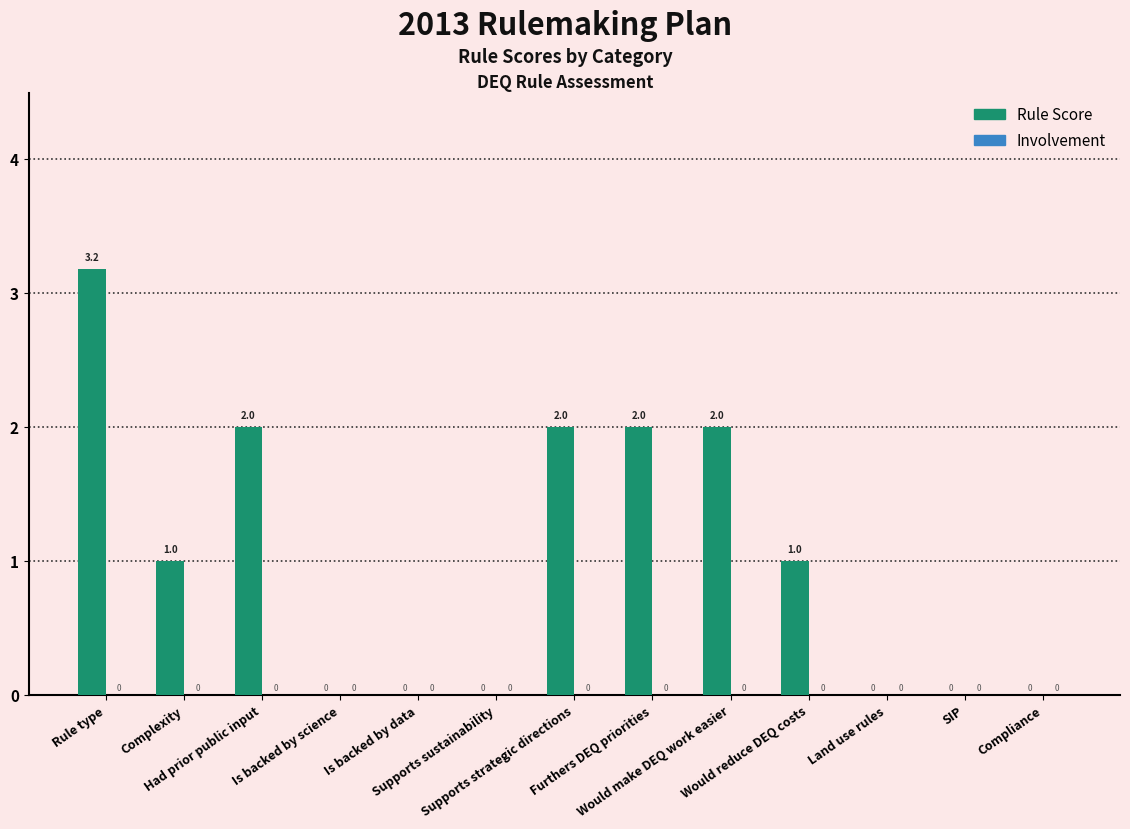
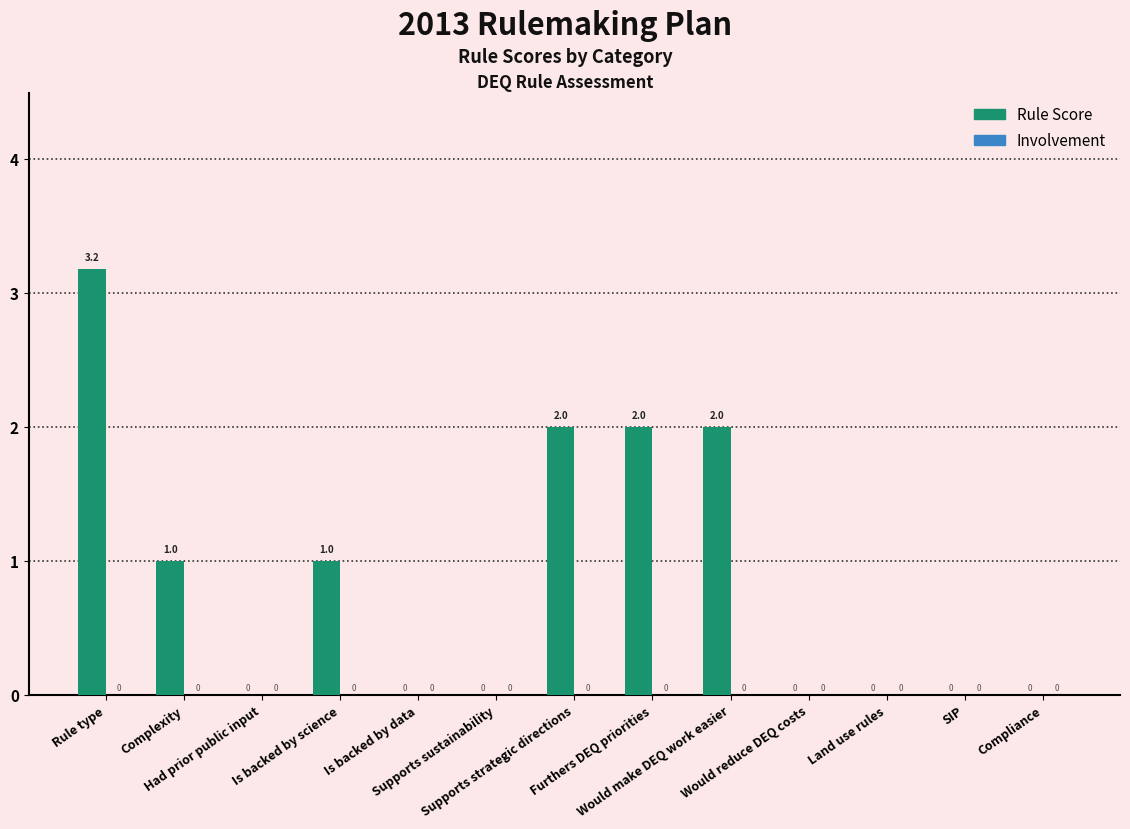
Rule Score, Had prior public input: 2.0 -> 0
Rule Score, Is backed by science: 0 -> 1.0
Rule Score, Would reduce DEQ costs: 1.0 -> 0
